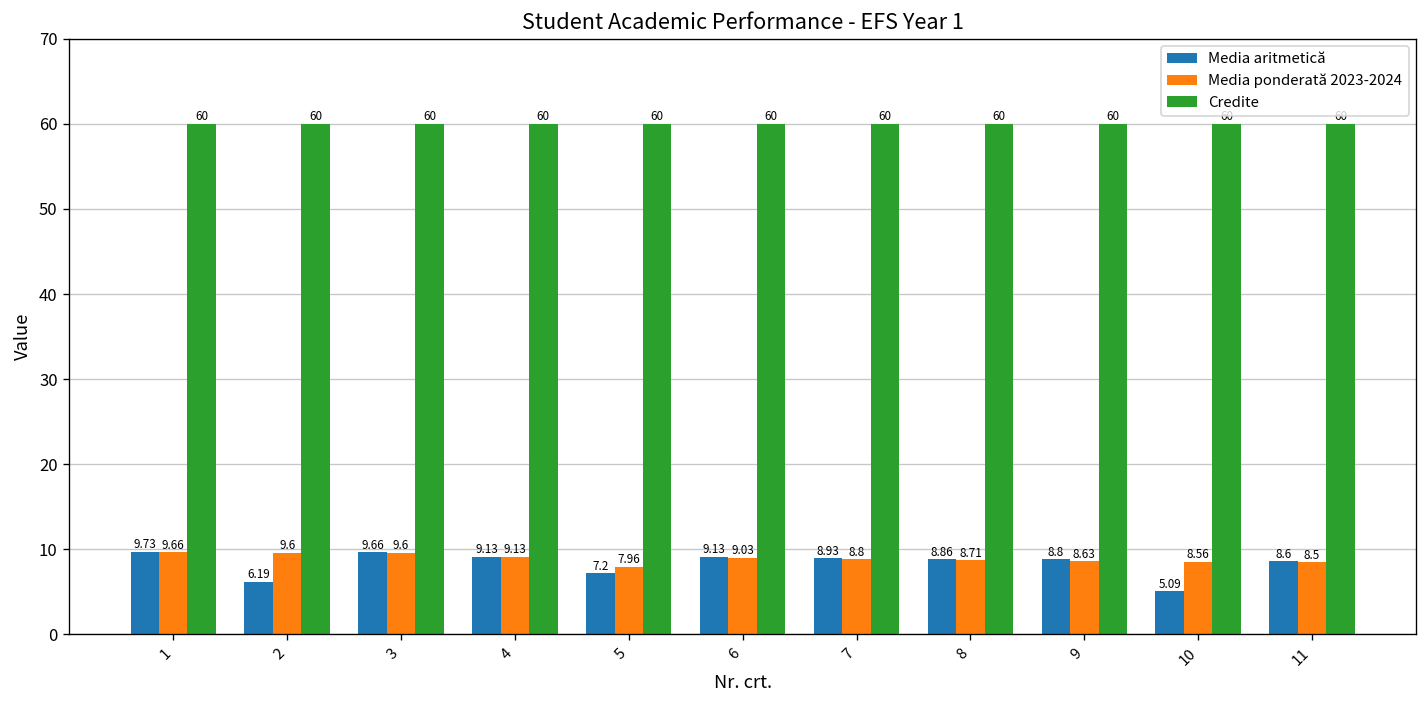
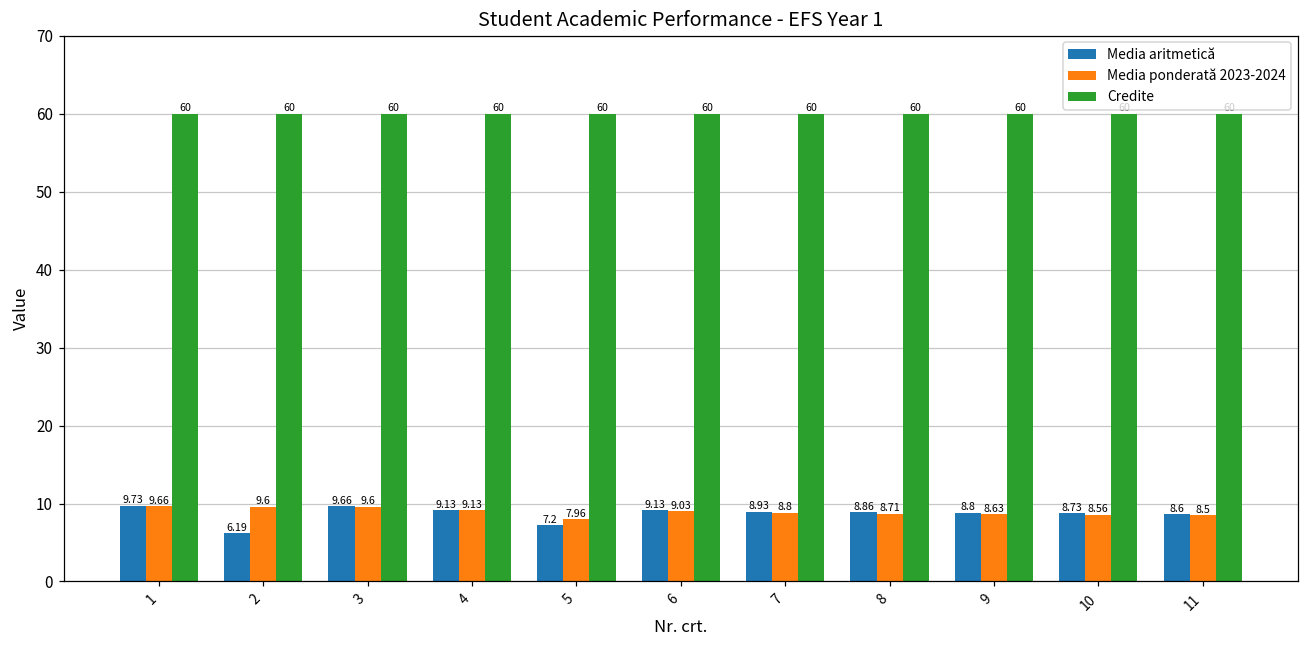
Media aritmetică, 10: 5.09 -> 8.73
